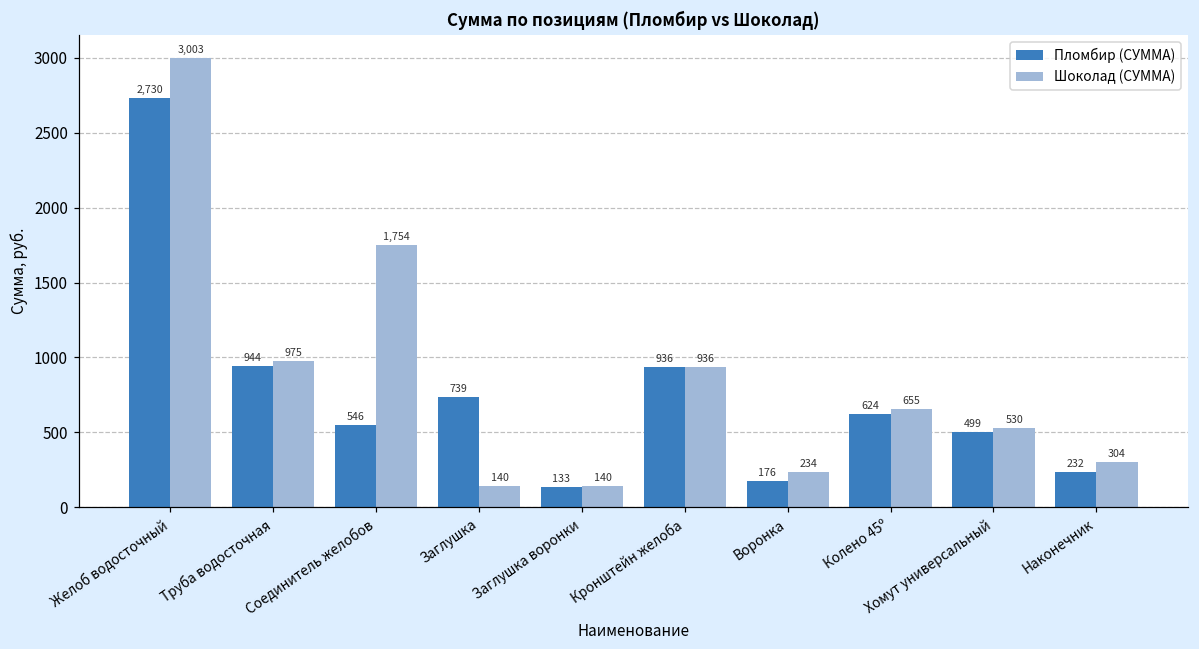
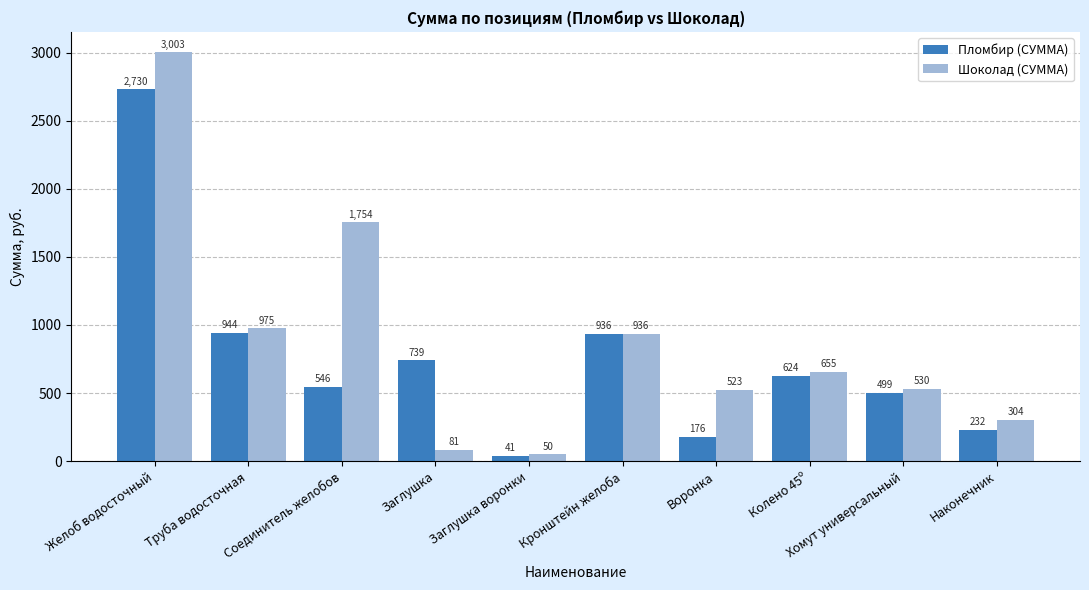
Шоколад (СУММА), Заглушка: 140 -> 81
Пломбир (СУММА), Заглушка воронки: 133 -> 41
Шоколад (СУММА), Заглушка воронки: 140 -> 50
Шоколад (СУММА), Воронка: 234 -> 523
